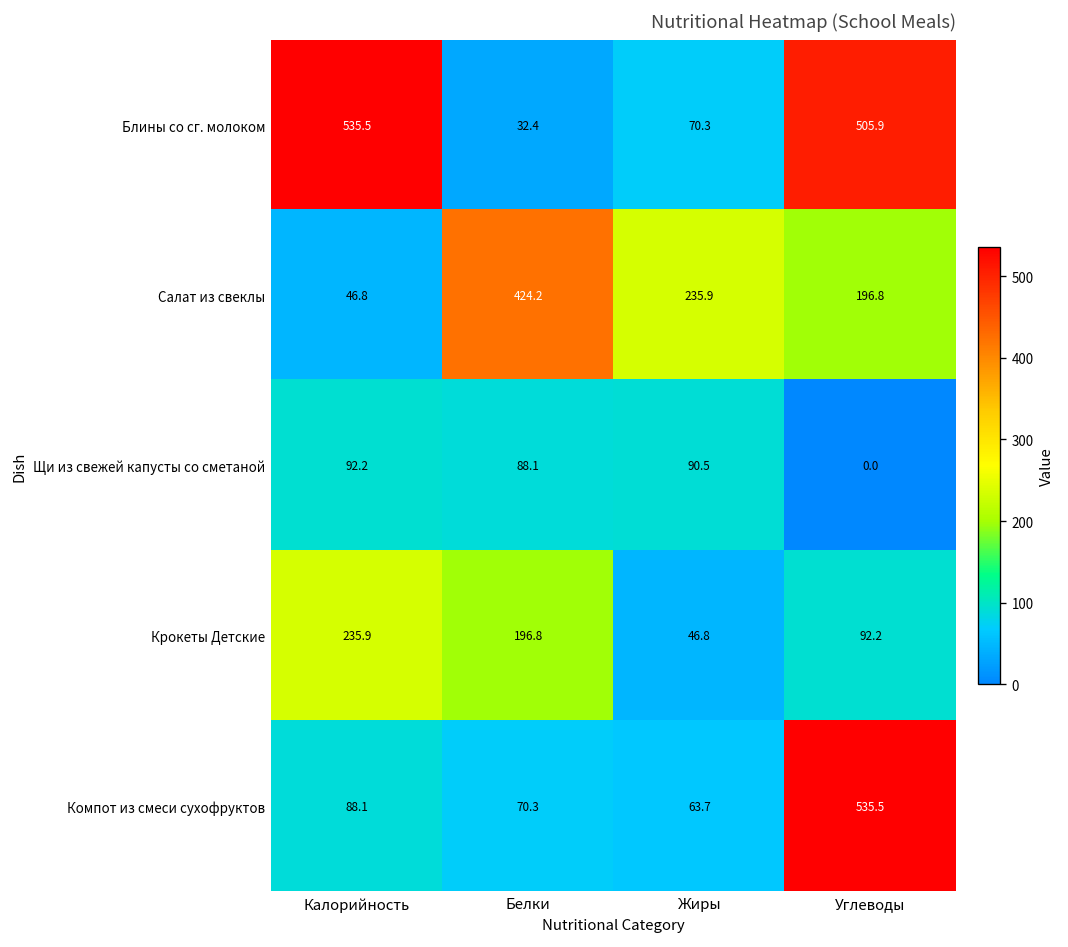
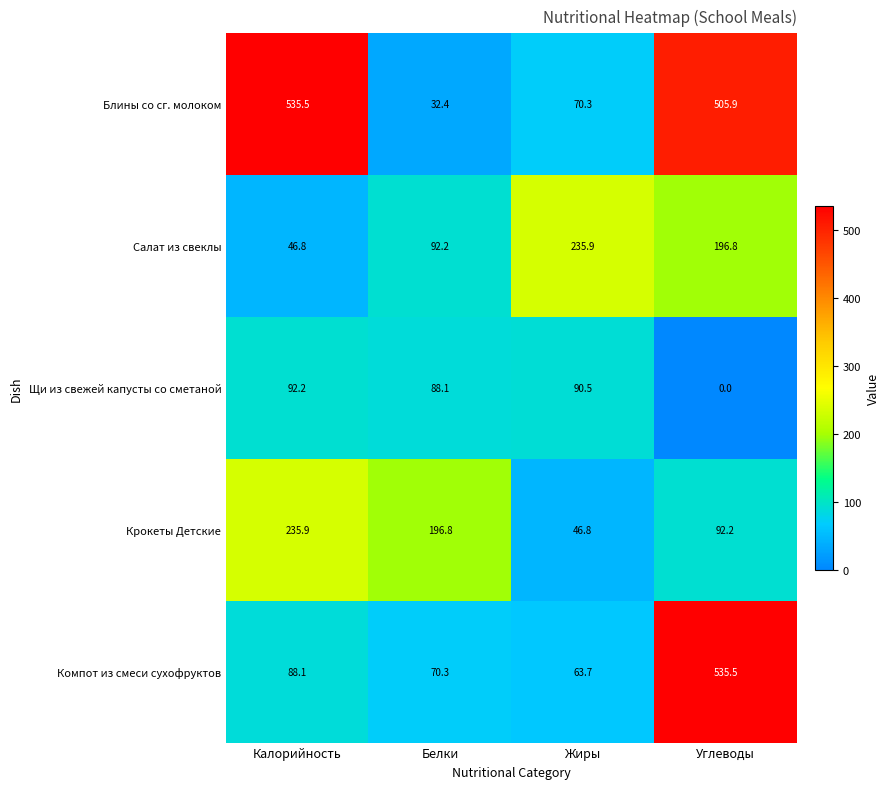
Салат из свеклы, Белки: 424.2 -> 92.2
